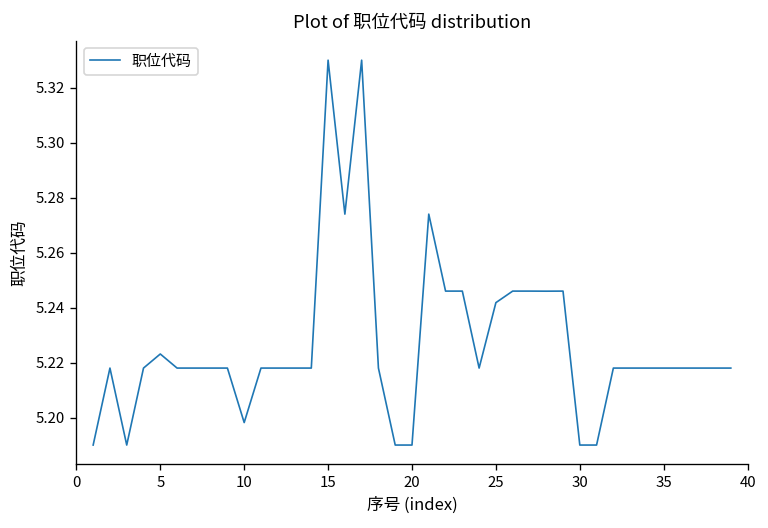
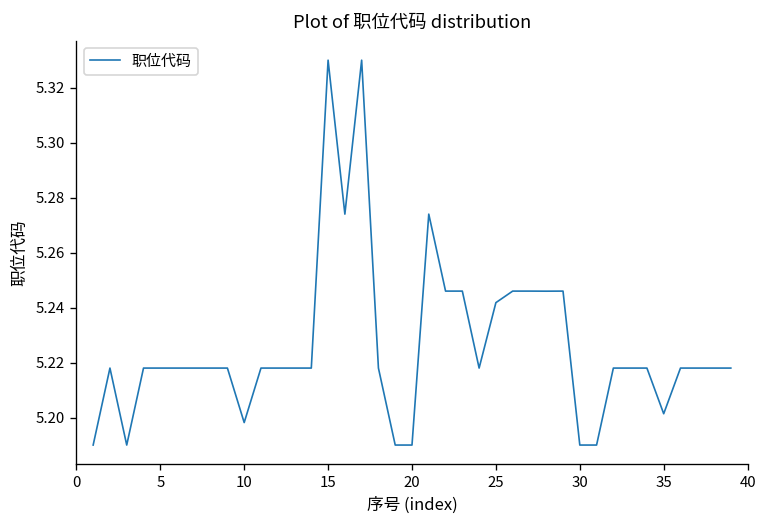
5: 5.223 -> 5.218
35: 5.218 -> 5.201
